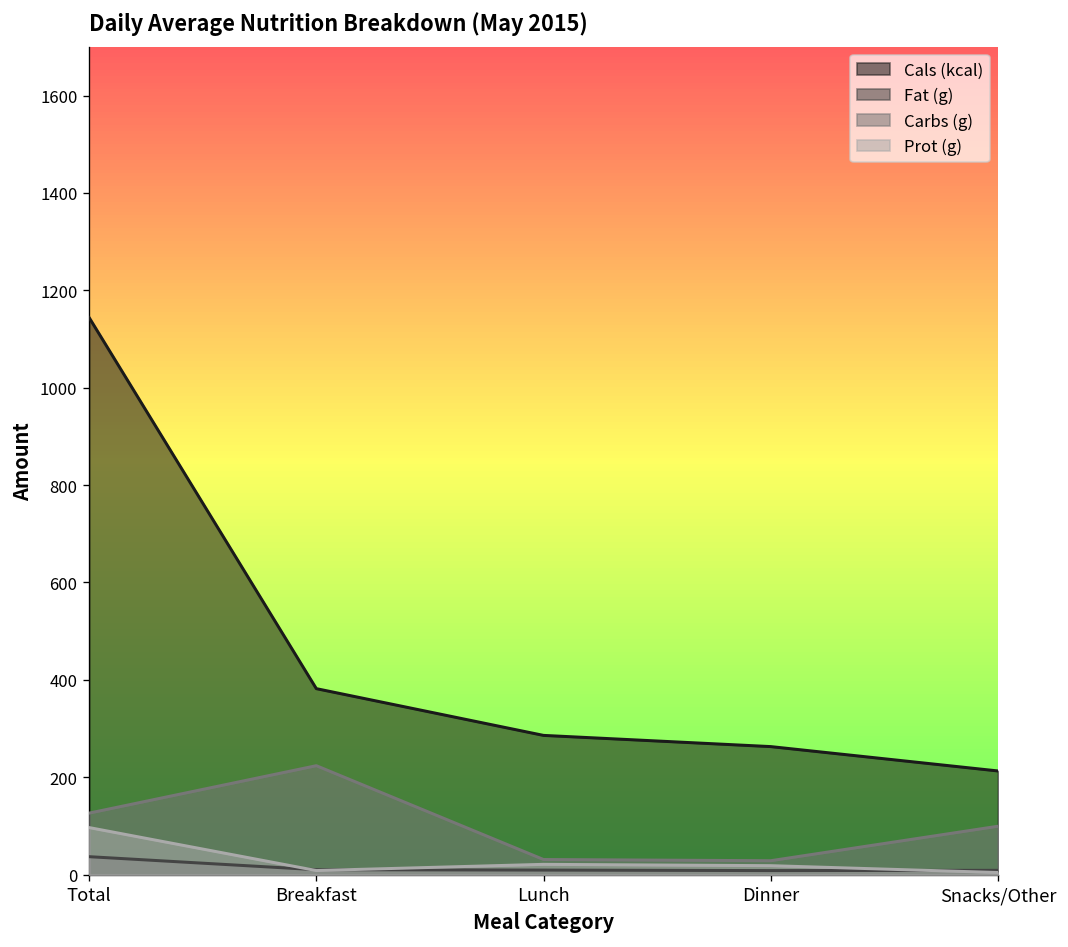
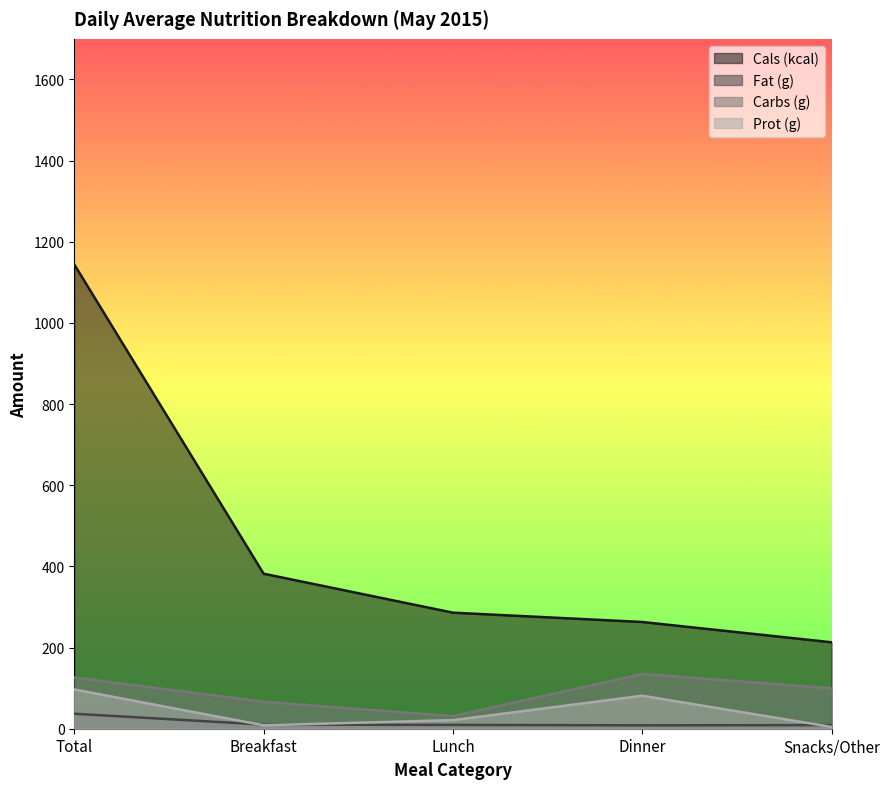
Carbs (g), Breakfast: 220 -> 70
Carbs (g), Dinner: 30 -> 130
Prot (g), Dinner: 20 -> 80
